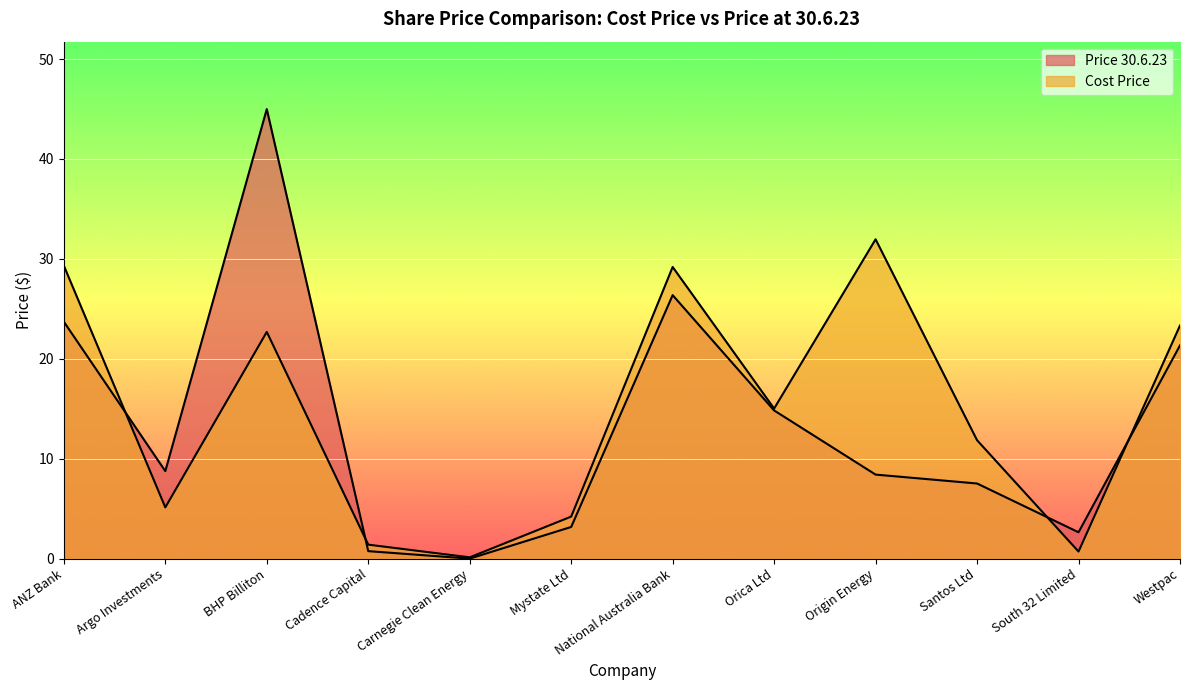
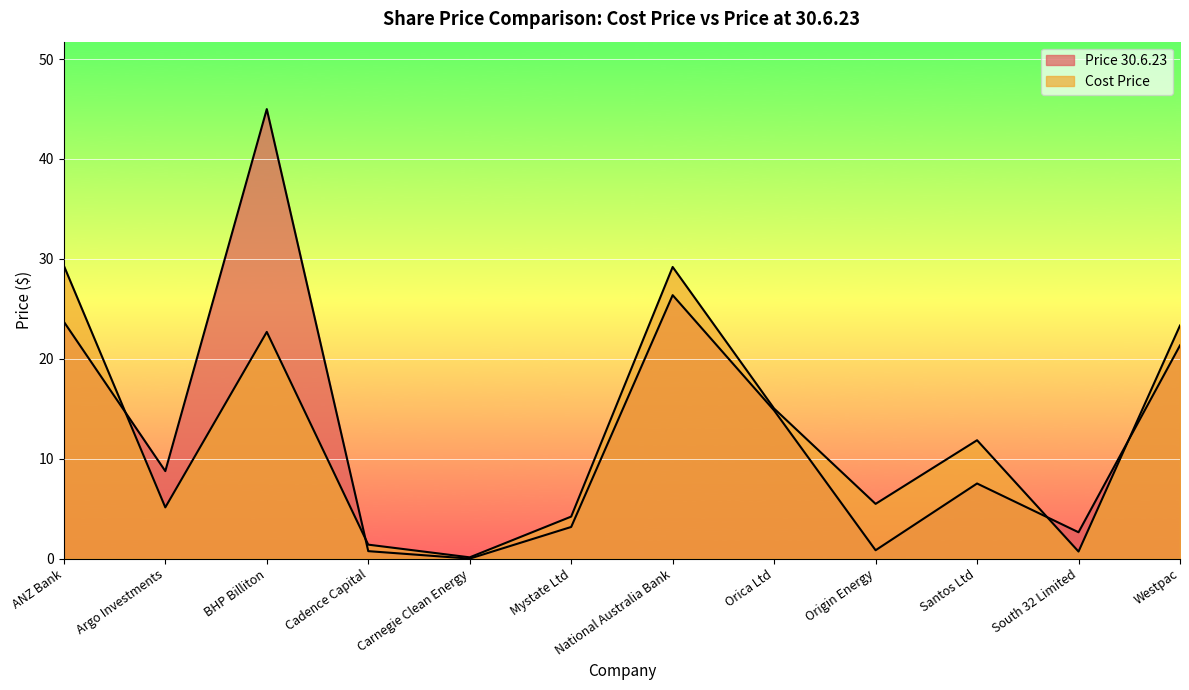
Price 30.6.23, Origin Energy: 8 -> 1
Cost Price, Origin Energy: 32 -> 5
